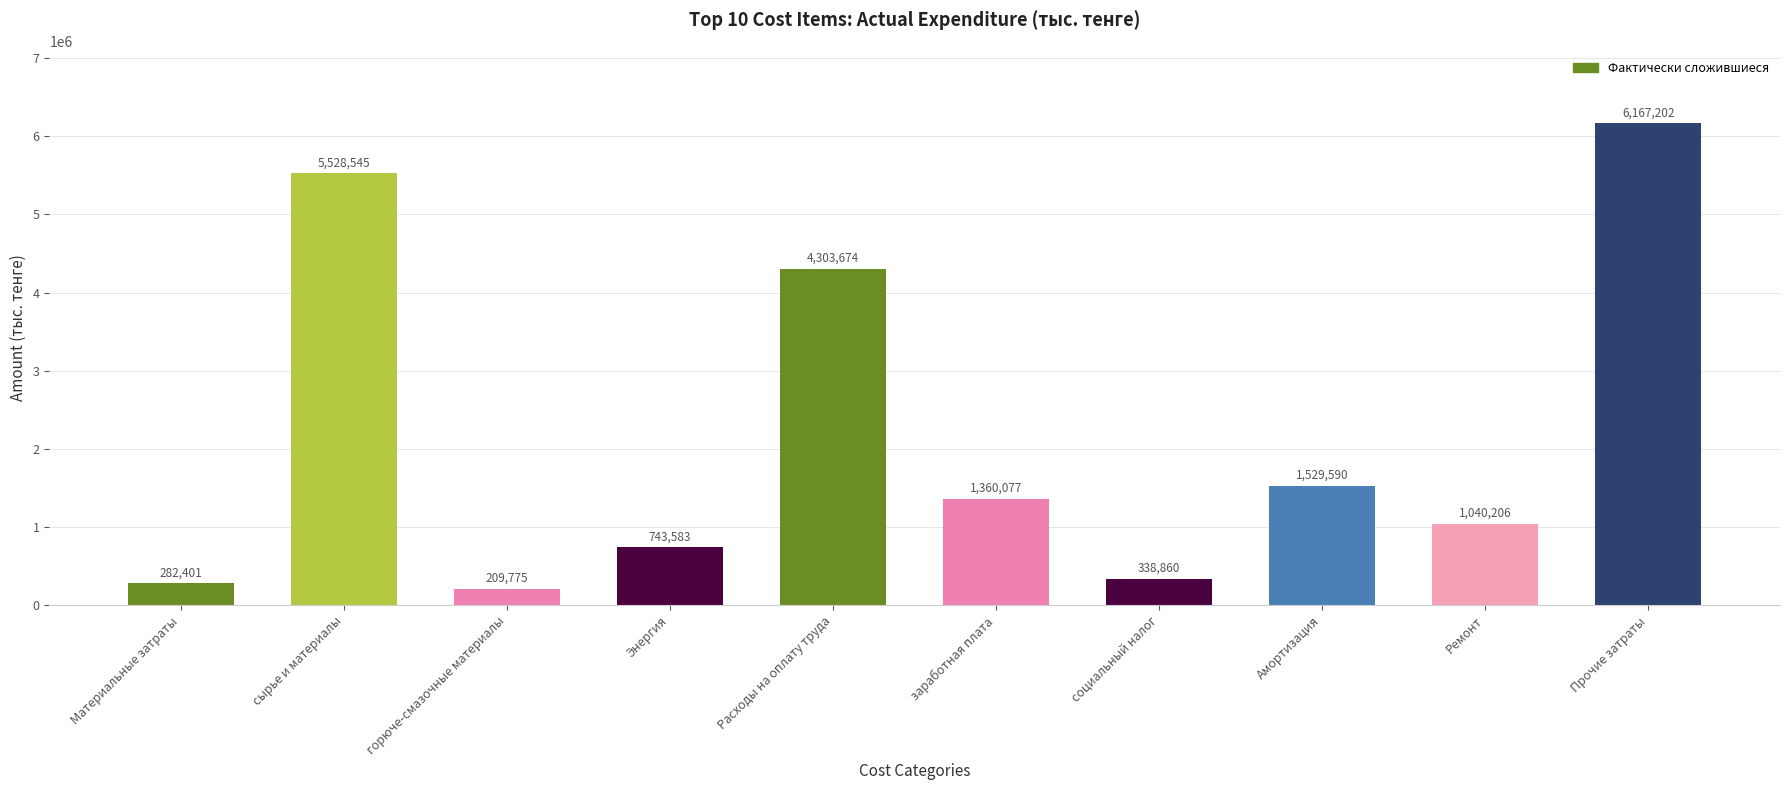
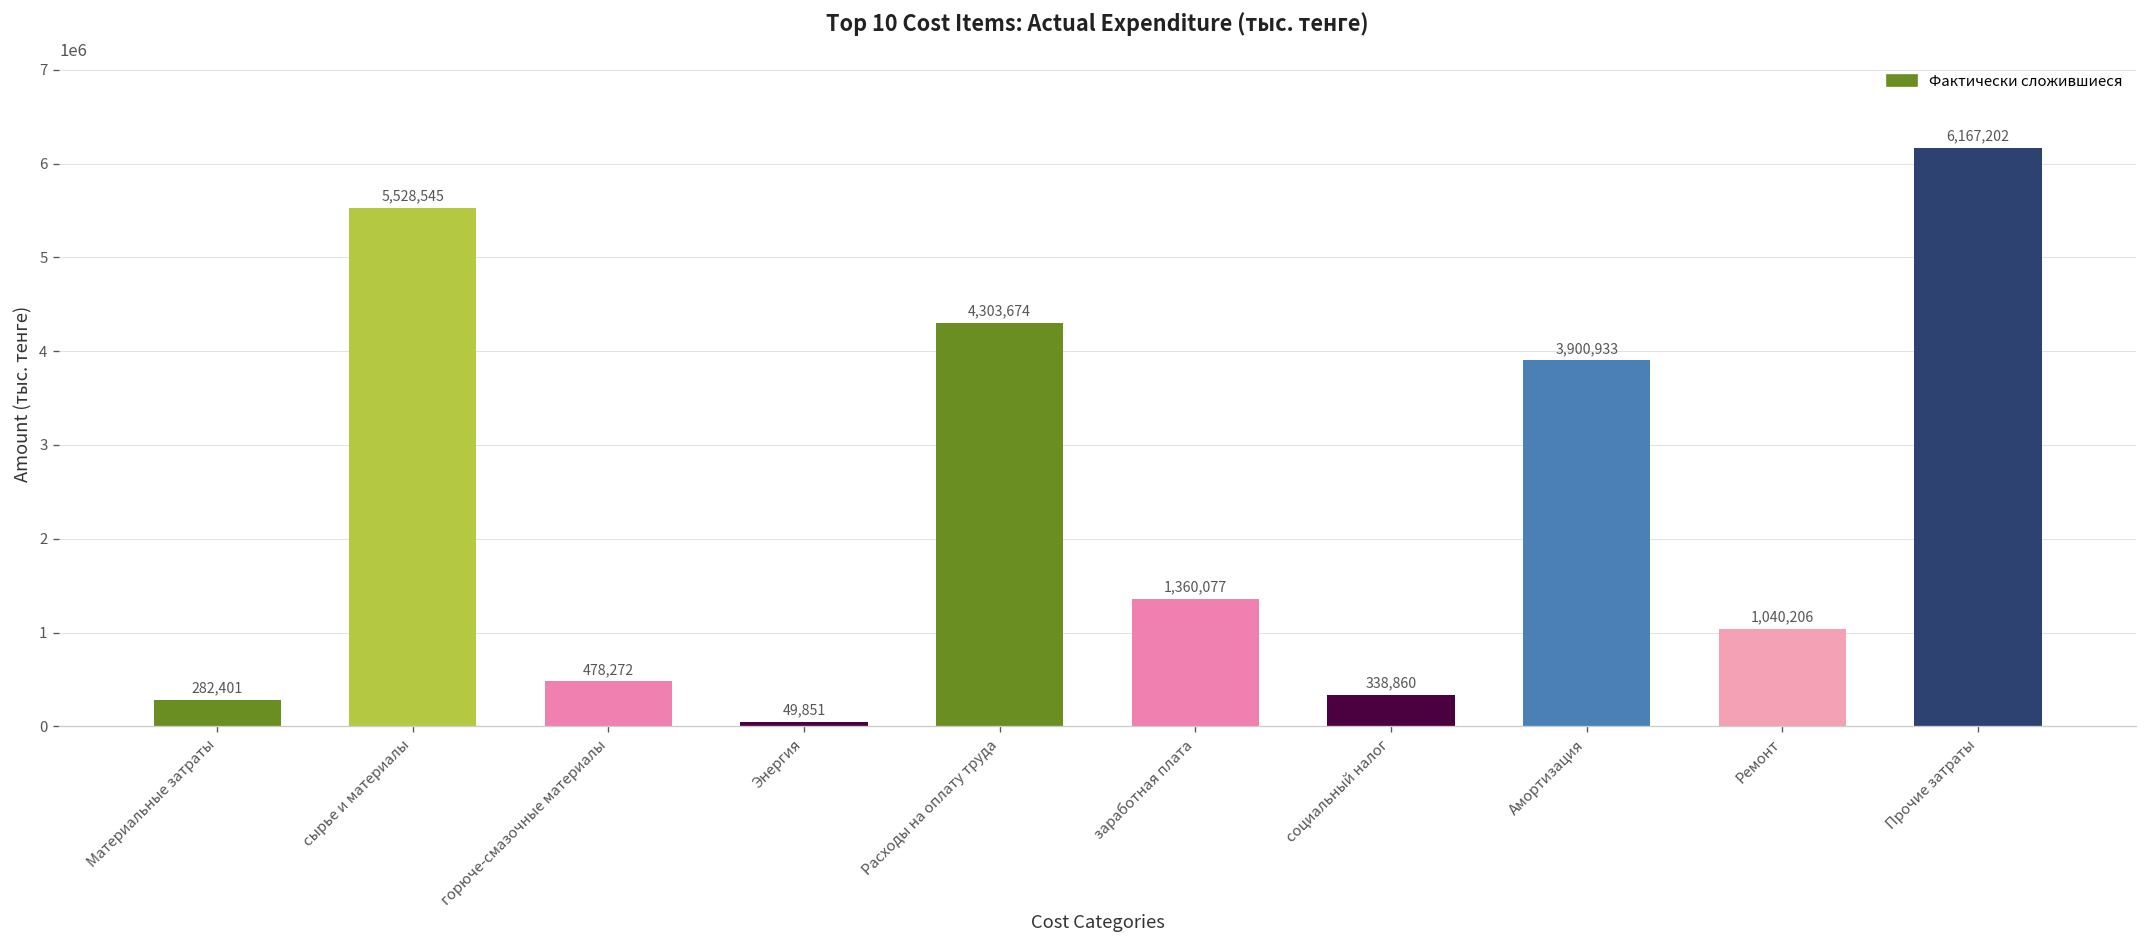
горюче-смазочные материалы: 209,775 -> 478,272
Энергия: 743,583 -> 49,851
Амортизация: 1,529,590 -> 3,900,933
